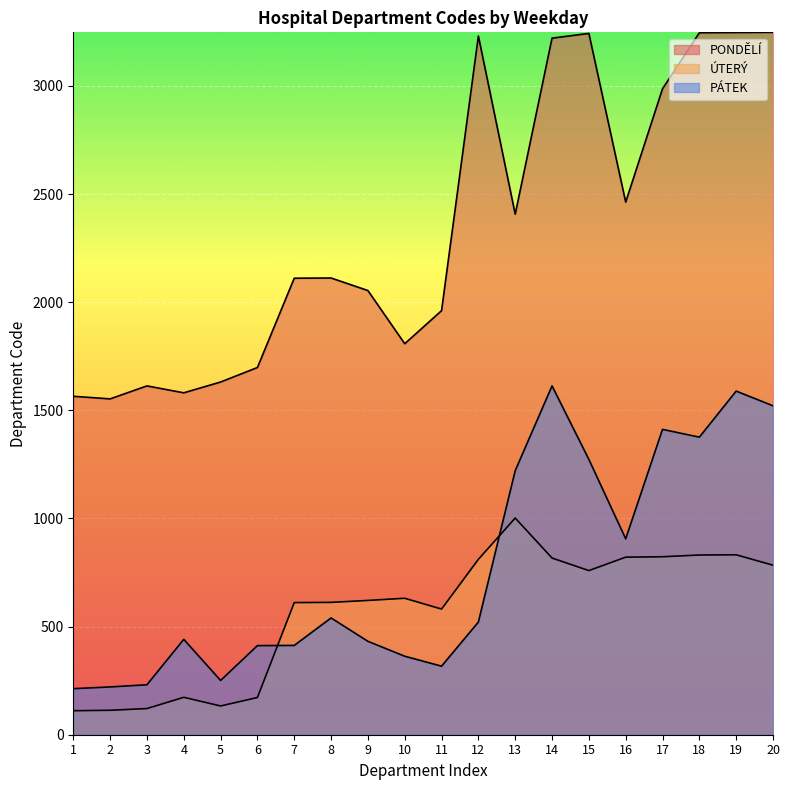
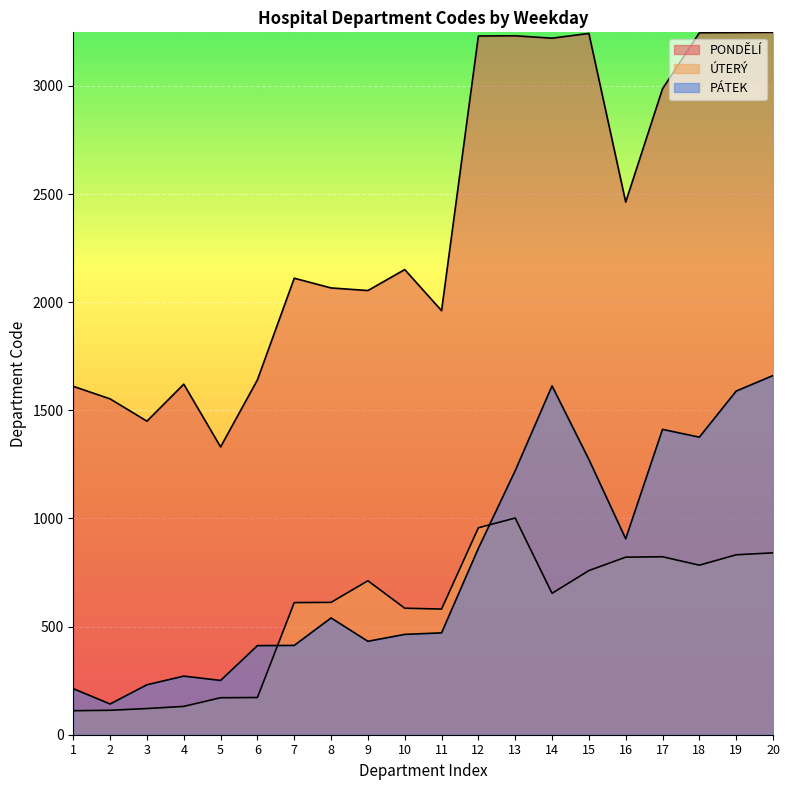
PONDĚLÍ, 1: 1570 -> 1610
PÁTEK, 2: 220 -> 140
PONDĚLÍ, 3: 1610 -> 1450
PONDĚLÍ, 4: 1580 -> 1620
ÚTERÝ, 4: 170 -> 130
PÁTEK, 4: 440 -> 270
PONDĚLÍ, 5: 1630 -> 1330
ÚTERÝ, 5: 130 -> 170
PONDĚLÍ, 6: 1700 -> 1640
PONDĚLÍ, 8: 2110 -> 2070
ÚTERÝ, 9: 620 -> 710
PONDĚLÍ, 10: 1810 -> 2150
ÚTERÝ, 10: 630 -> 590
PÁTEK, 10: 360 -> 460
PÁTEK, 11: 320 -> 470
ÚTERÝ, 12: 810 -> 960
PÁTEK, 12: 520 -> 860
PONDĚLÍ, 13: 2410 -> 3230
ÚTERÝ, 14: 820 -> 650
ÚTERÝ, 18: 830 -> 780
ÚTERÝ, 20: 780 -> 840
PÁTEK, 20: 1520 -> 1660
